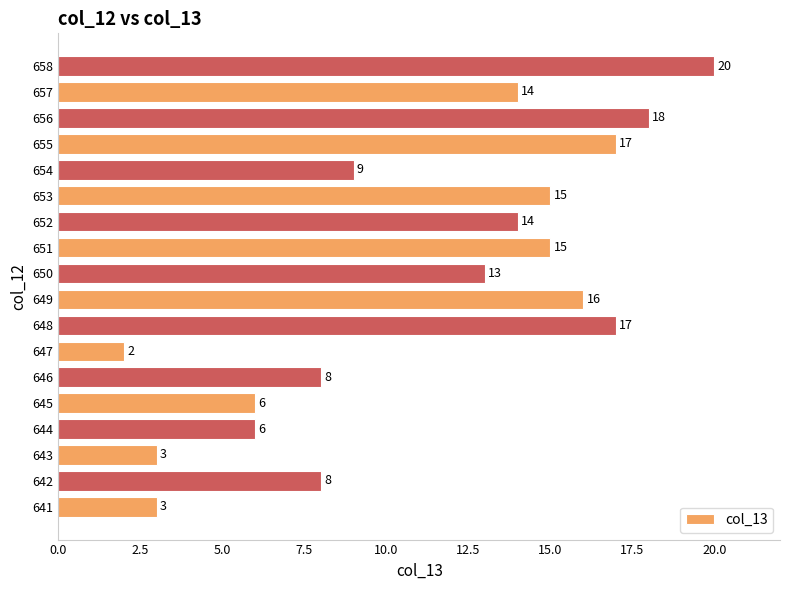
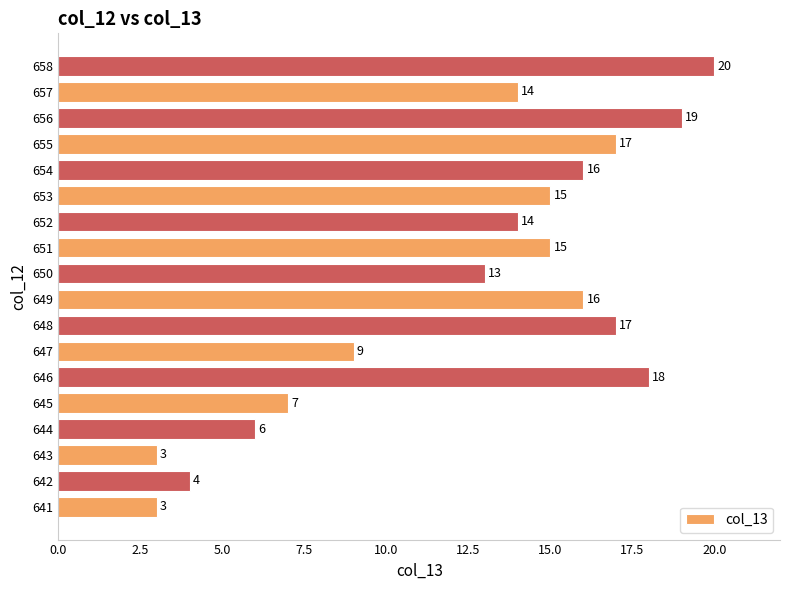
656: 18 -> 19
654: 9 -> 16
647: 2 -> 9
646: 8 -> 18
645: 6 -> 7
642: 8 -> 4
